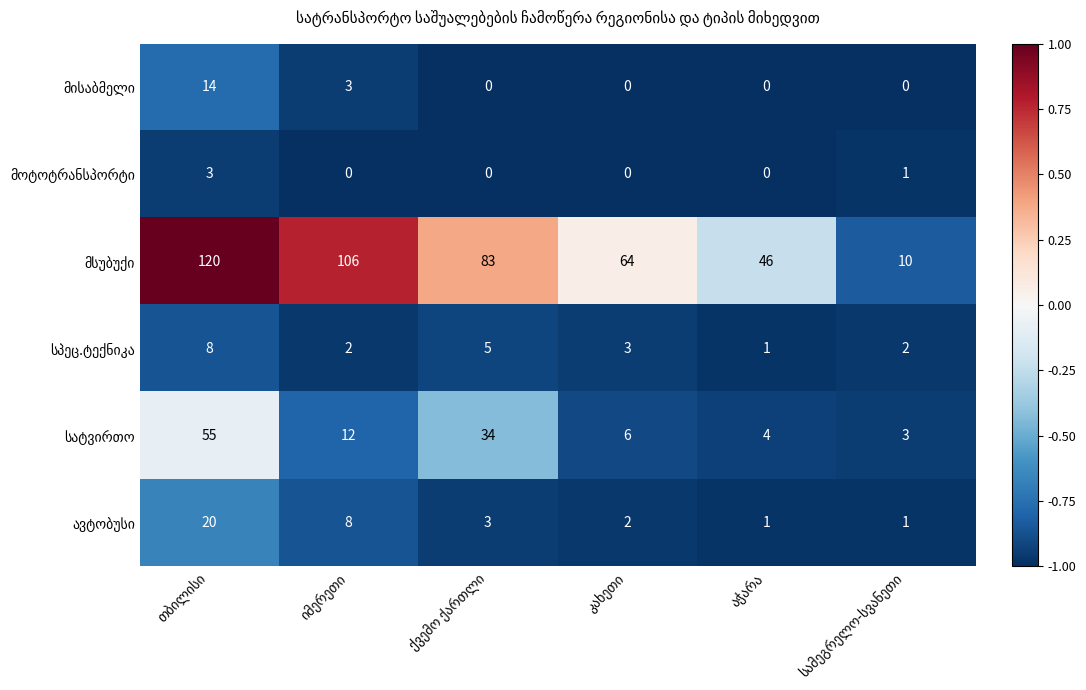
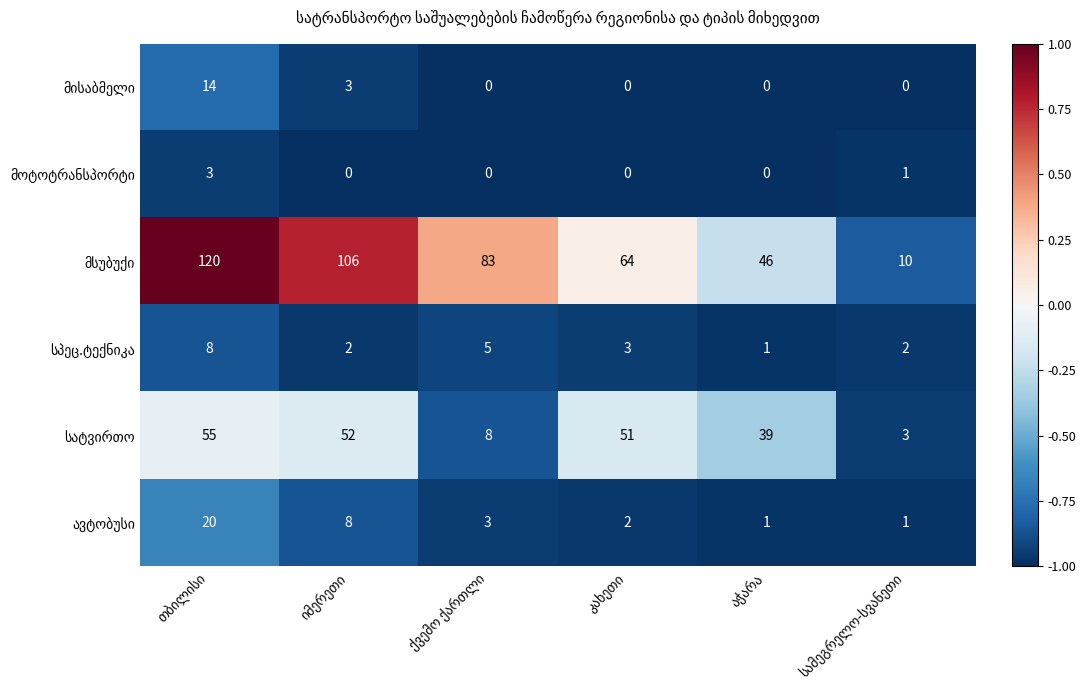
სატვირთო, იმერეთი: 12 -> 52
სატვირთო, ქვემო ქართლი: 34 -> 8
სატვირთო, კახეთი: 6 -> 51
სატვირთო, აჭარა: 4 -> 39
